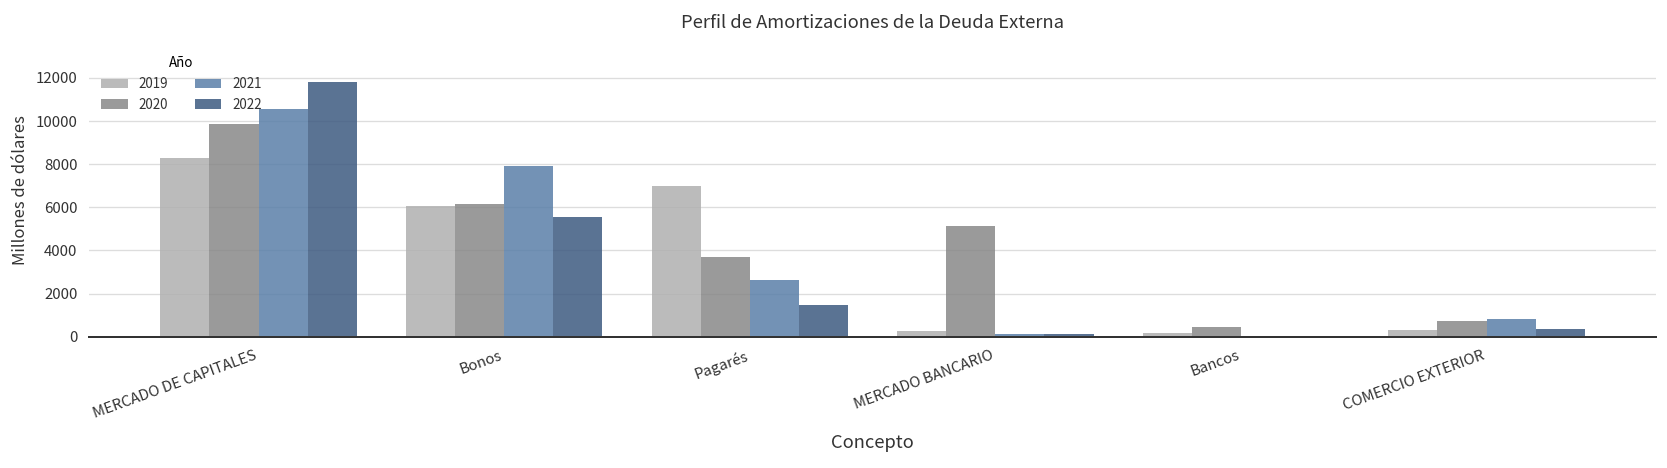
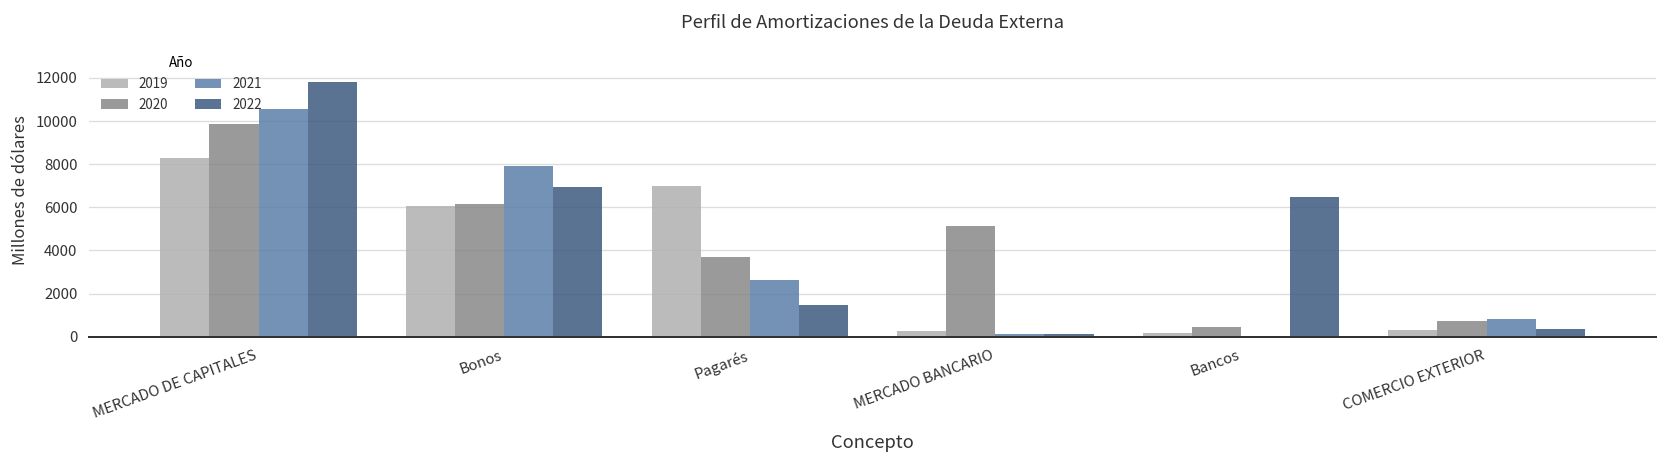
2022, Bonos: 5600 -> 6900
2022, Bancos: 100 -> 6500
